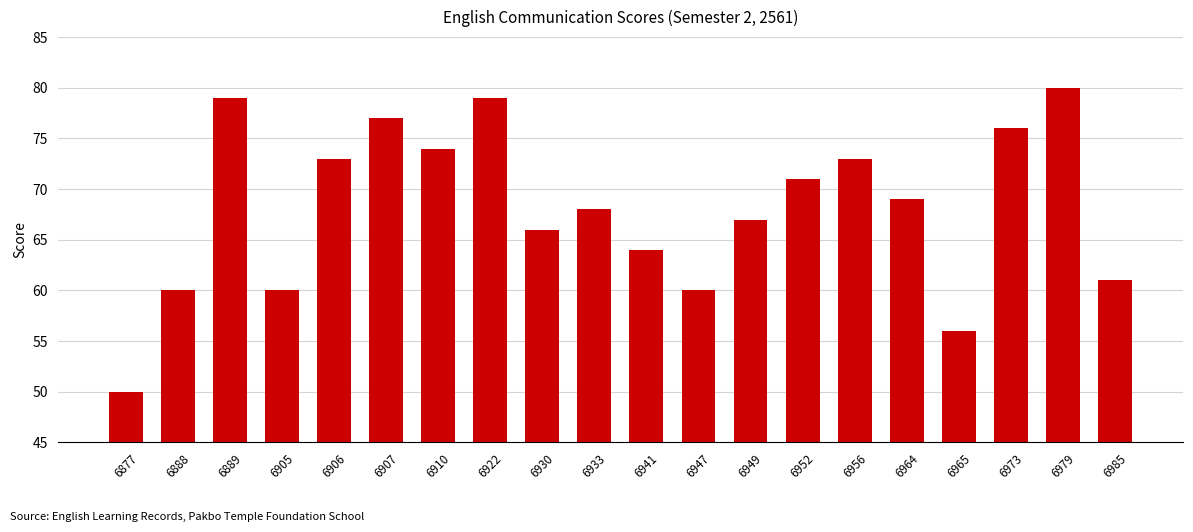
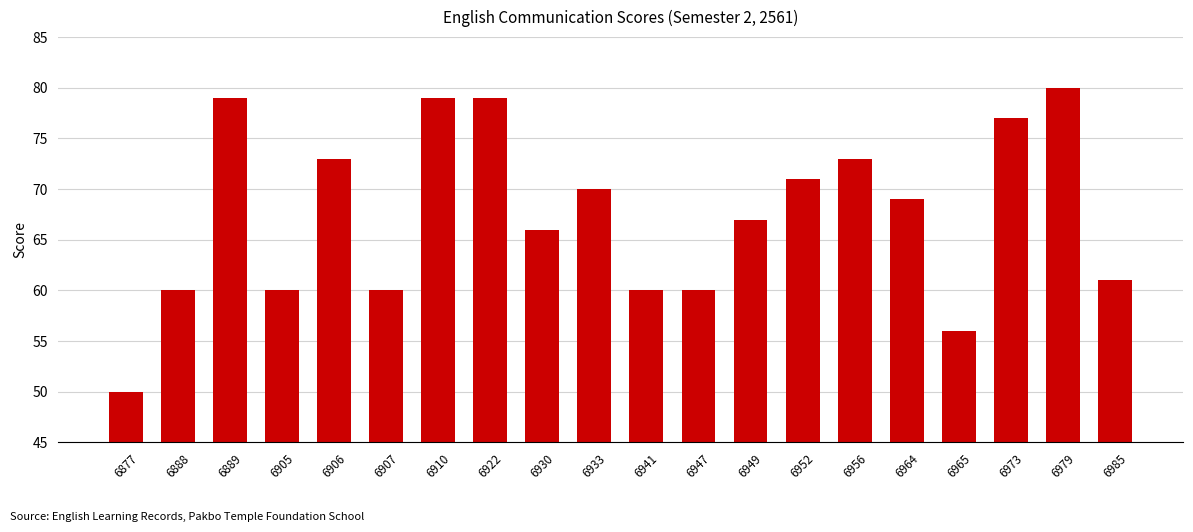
6907: 77 -> 60
6910: 74 -> 79
6933: 68 -> 70
6941: 64 -> 60
6973: 76 -> 77
